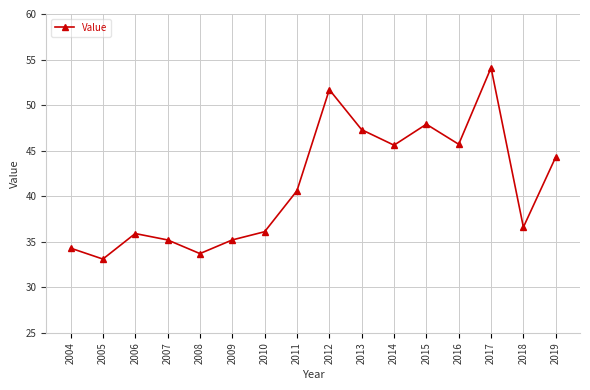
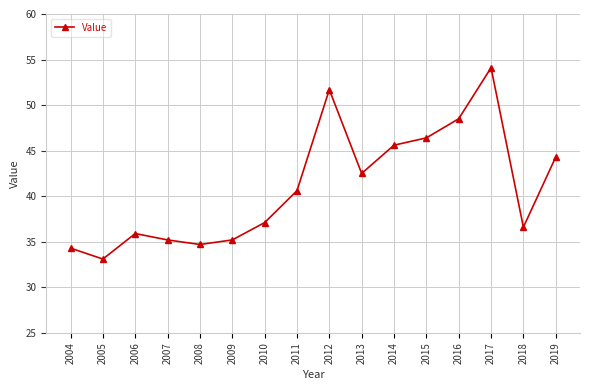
2008: 34 -> 35
2010: 36 -> 37
2013: 47 -> 43
2015: 48 -> 46
2016: 46 -> 49
